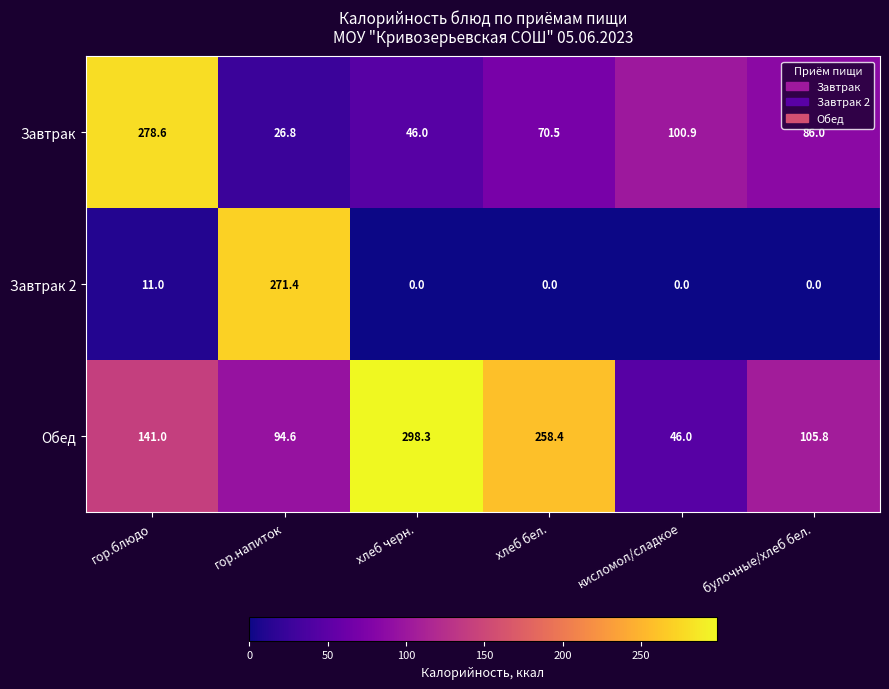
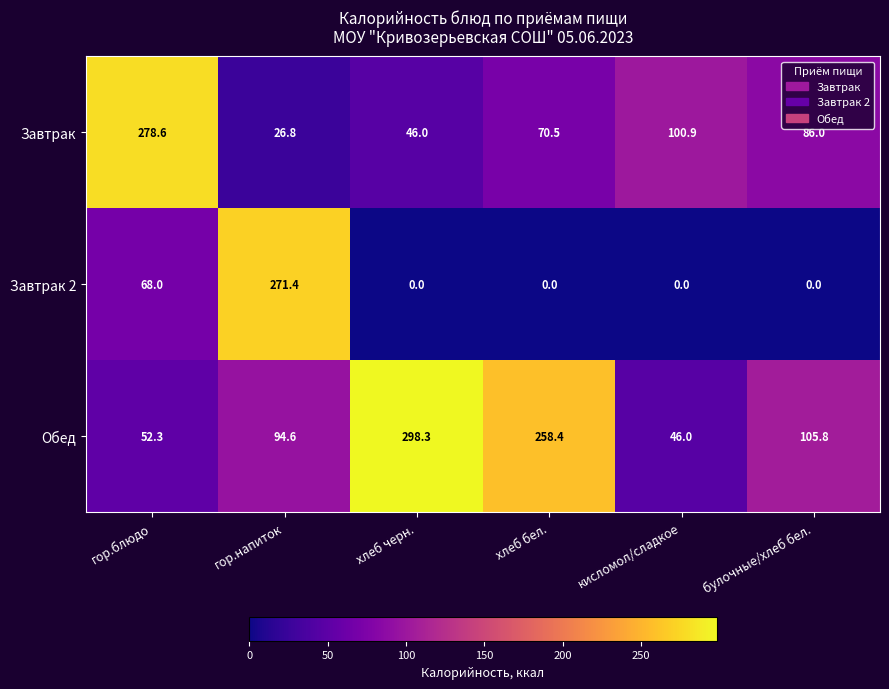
Завтрак 2, гор.блюдо: 11.0 -> 68.0
Обед, гор.блюдо: 141.0 -> 52.3
